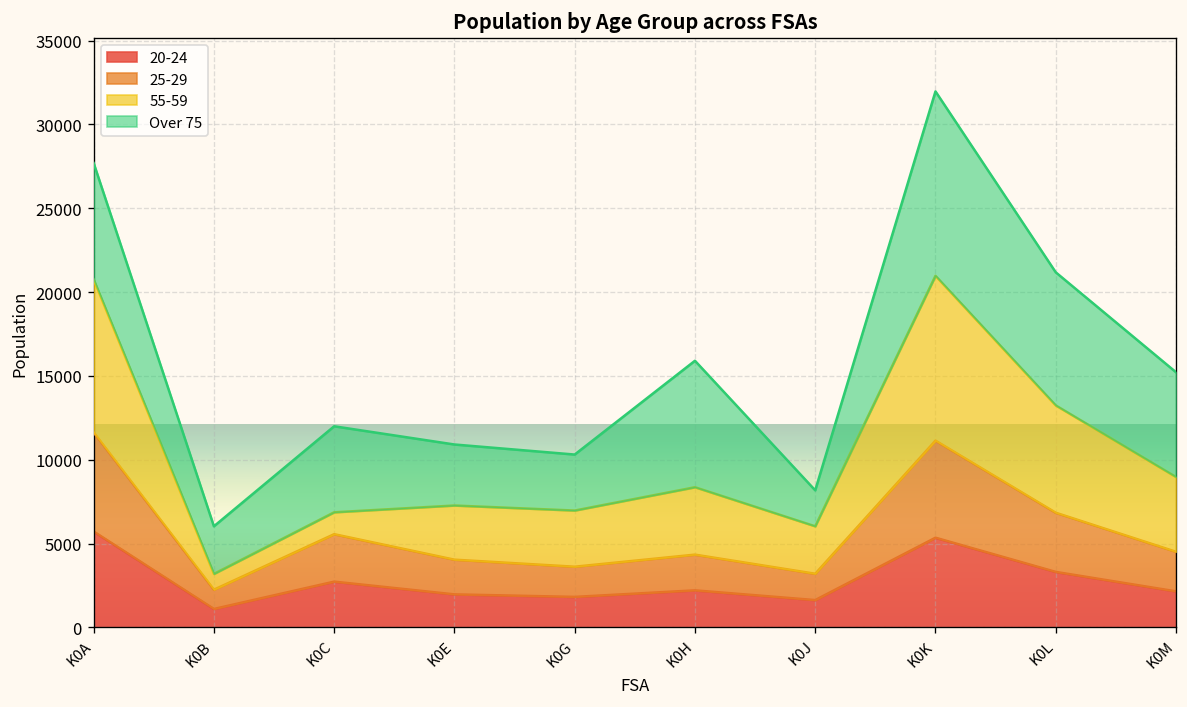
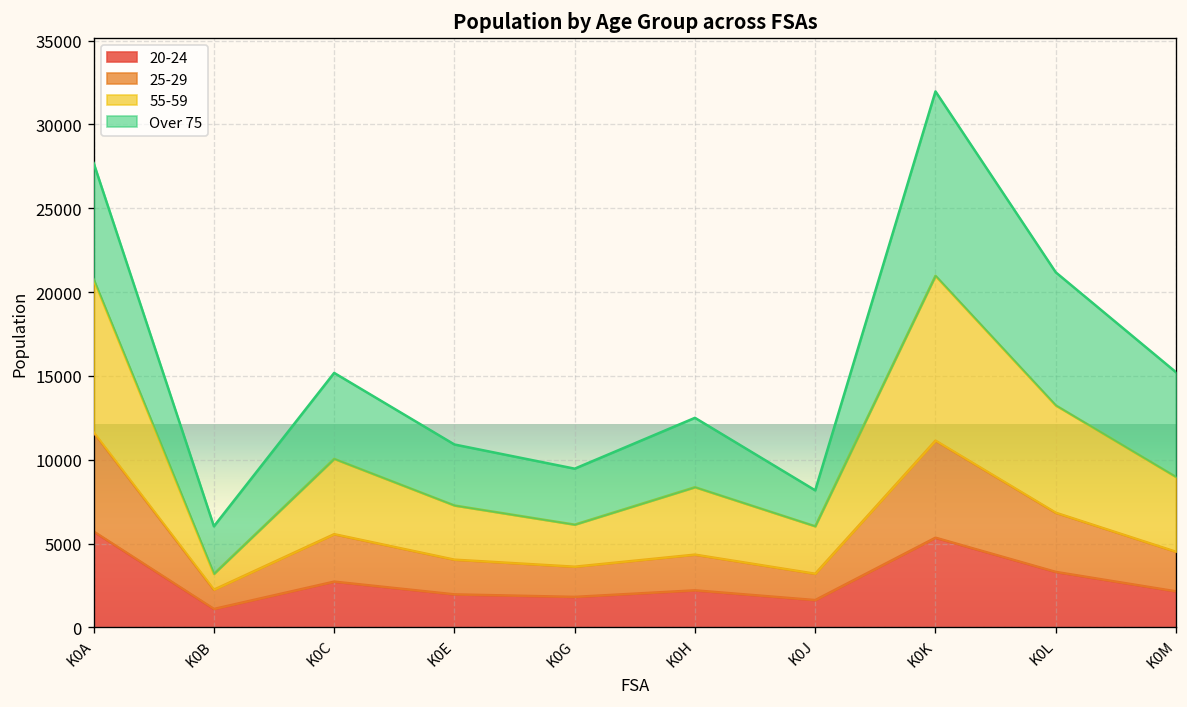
55-59, K0C: 1300 -> 4500
55-59, K0G: 3400 -> 2500
Over 75, K0H: 7500 -> 4100
